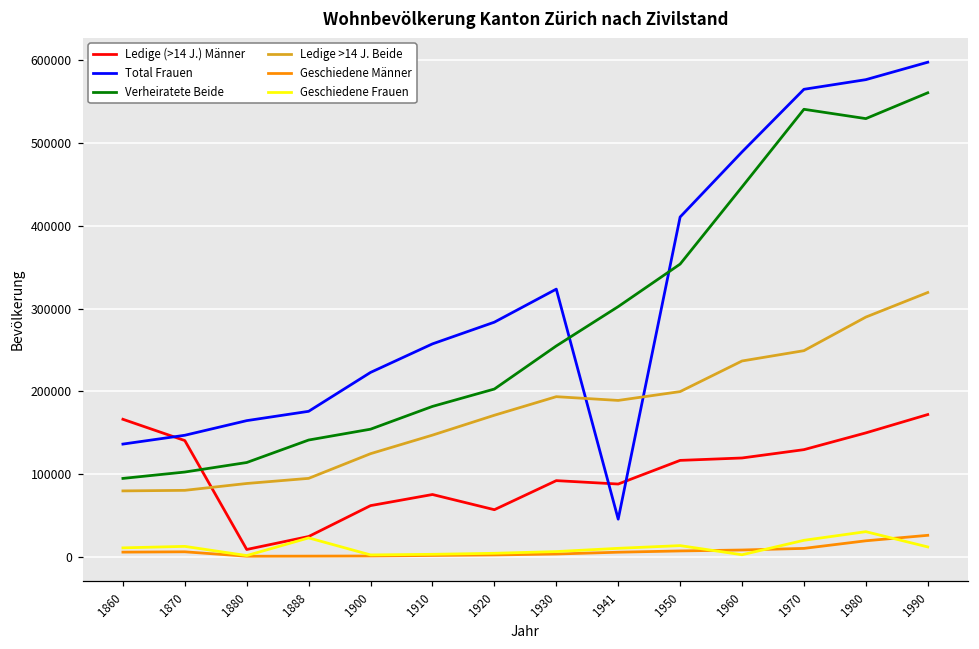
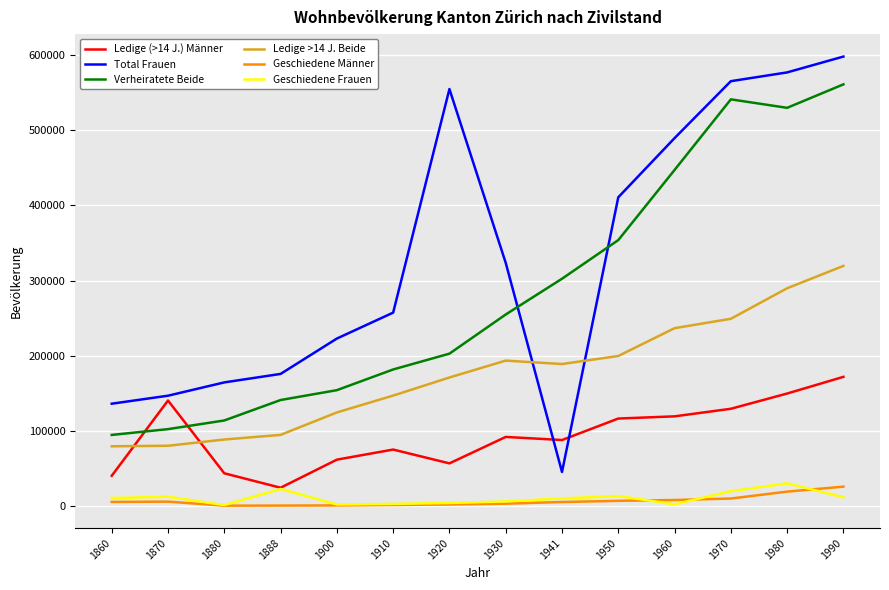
Ledige (>14 J.) Männer, 1860: 170000 -> 40000
Ledige (>14 J.) Männer, 1880: 10000 -> 40000
Total Frauen, 1920: 280000 -> 550000
